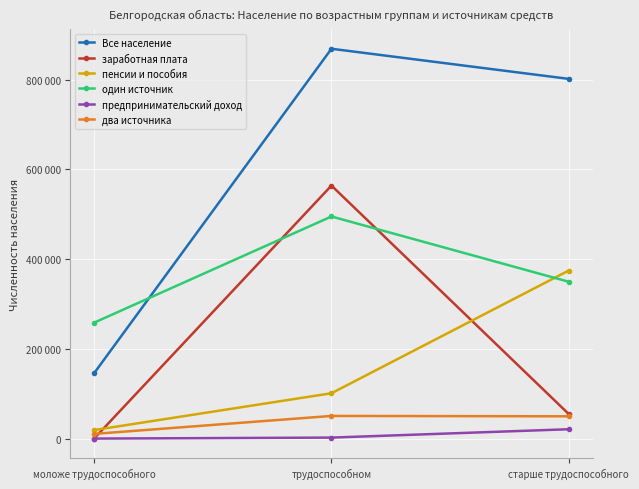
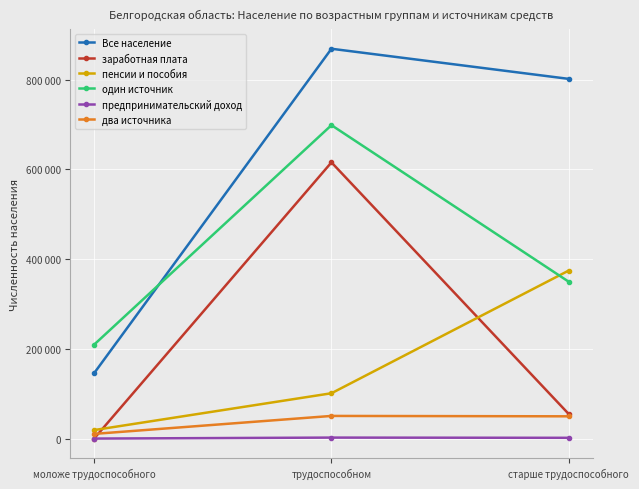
один источник, моложе трудоспособного: 260000 -> 210000
заработная плата, трудоспособном: 560000 -> 620000
один источник, трудоспособном: 500000 -> 700000
предпринимательский доход, старше трудоспособного: 20000 -> 0
